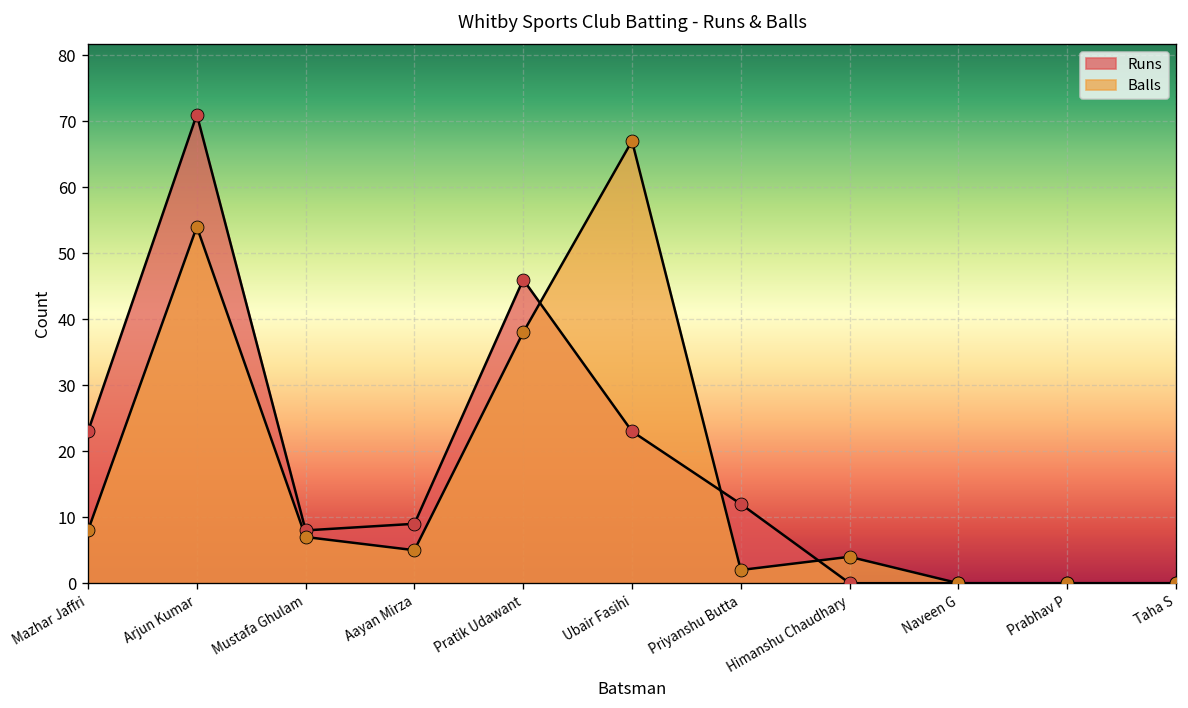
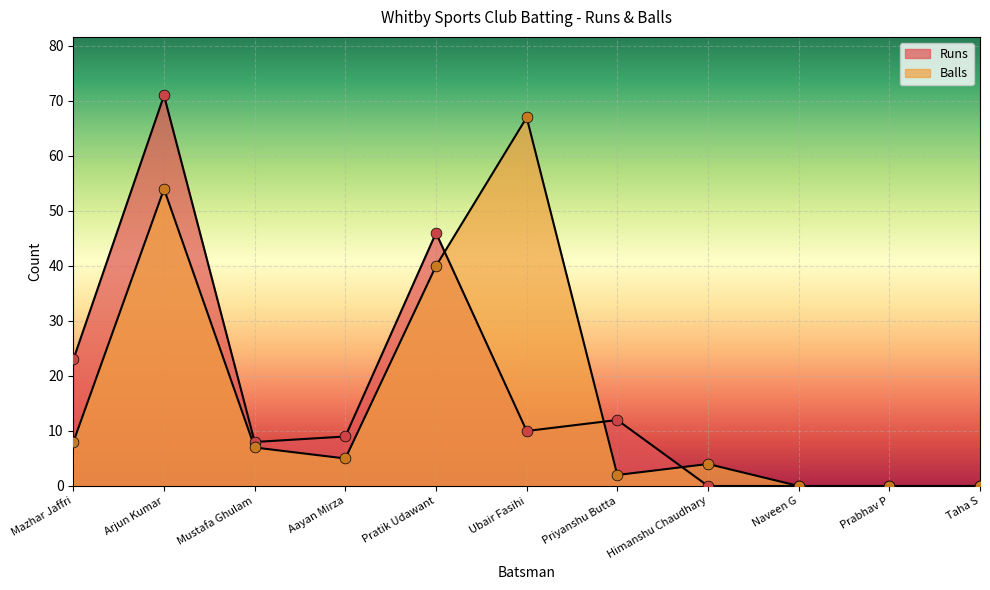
Balls, Pratik Udawant: 38 -> 40
Runs, Ubair Fasihi: 23 -> 10
